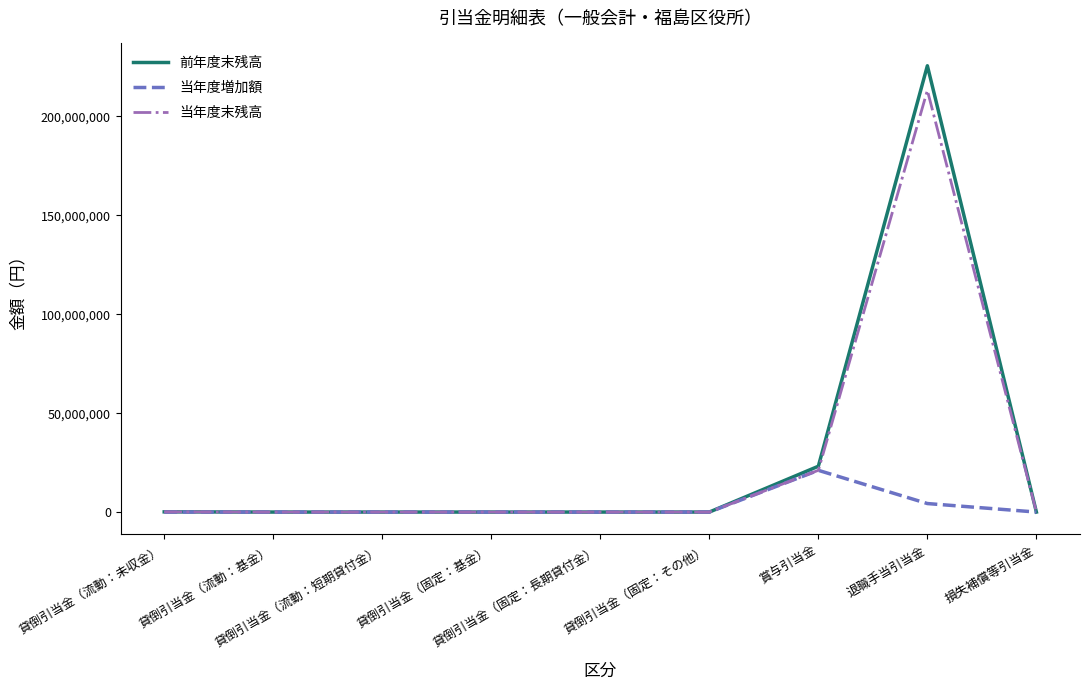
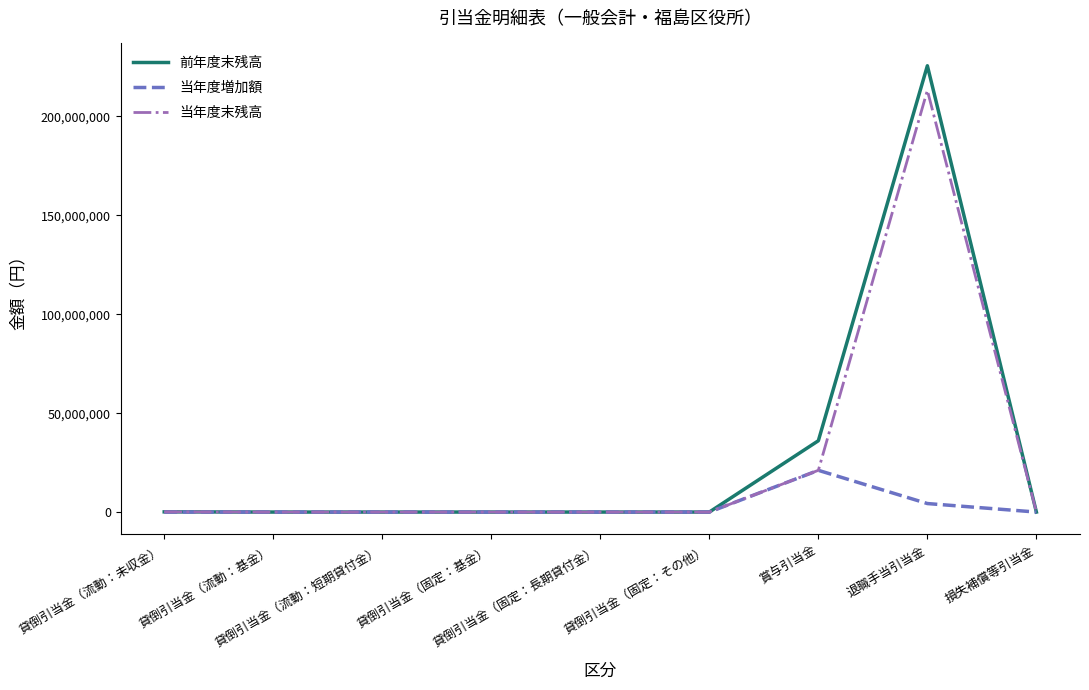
前年度末残高, 賞与引当金: 23,000,000 -> 36,000,000
